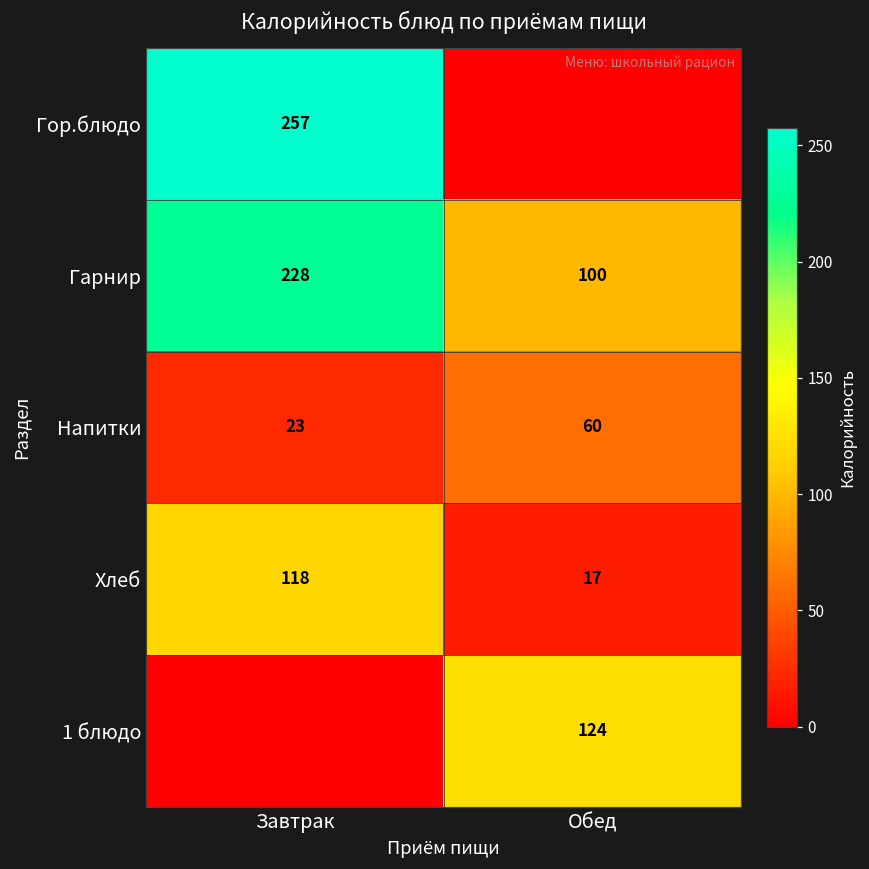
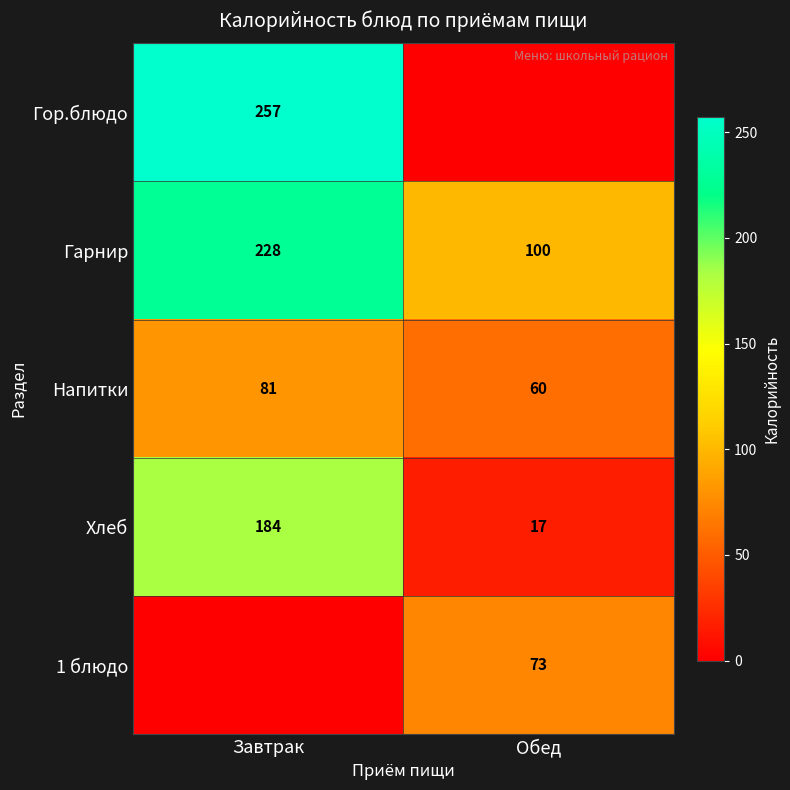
Напитки, Завтрак: 23 -> 81
Хлеб, Завтрак: 118 -> 184
1 блюдо, Обед: 124 -> 73
